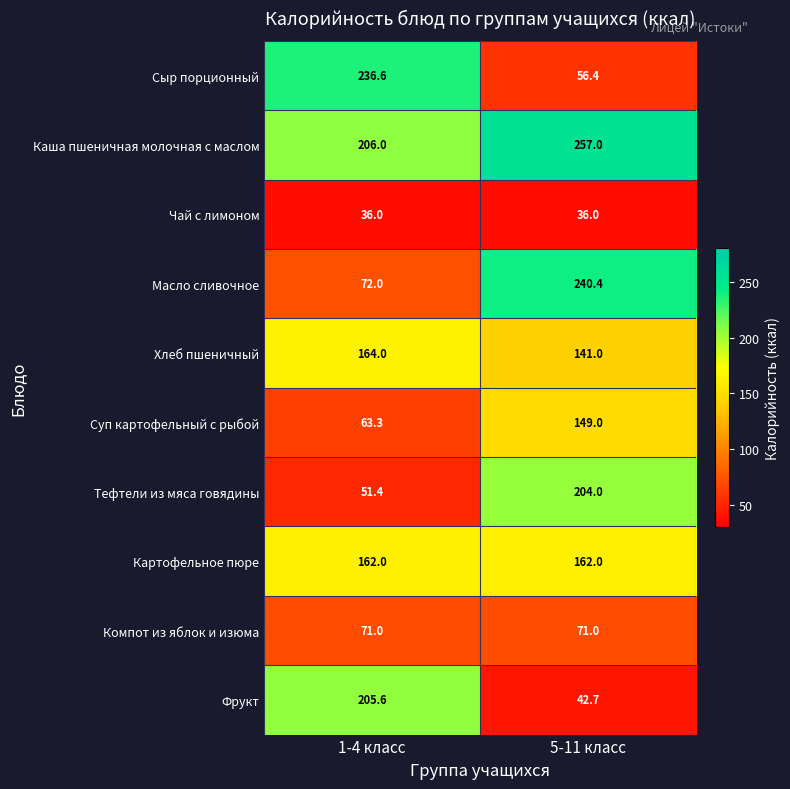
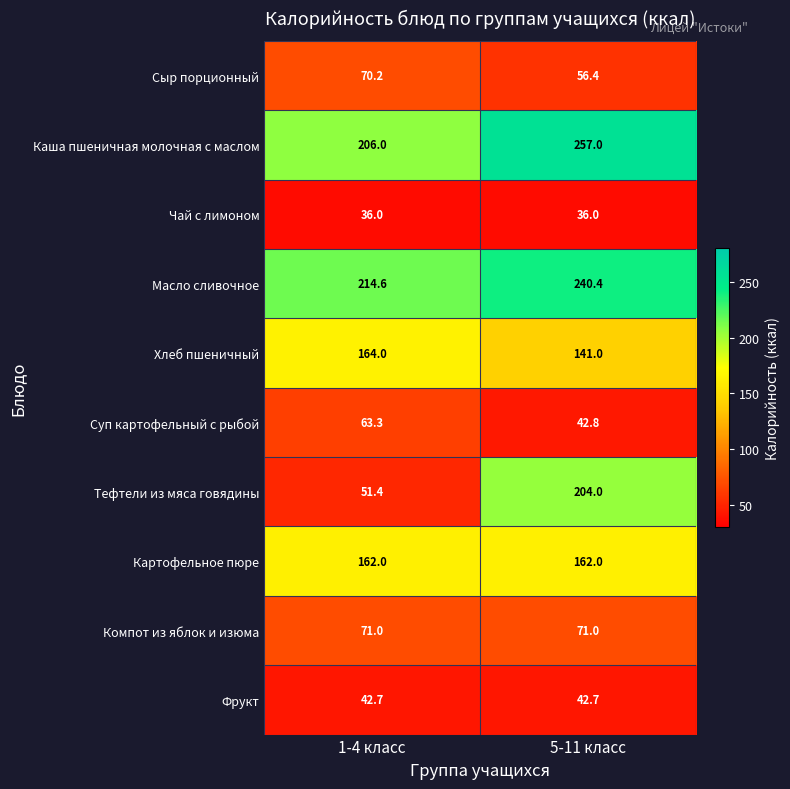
Сыр порционный, 1-4 класс: 236.6 -> 70.2
Масло сливочное, 1-4 класс: 72.0 -> 214.6
Суп картофельный с рыбой, 5-11 класс: 149.0 -> 42.8
Фрукт, 1-4 класс: 205.6 -> 42.7
